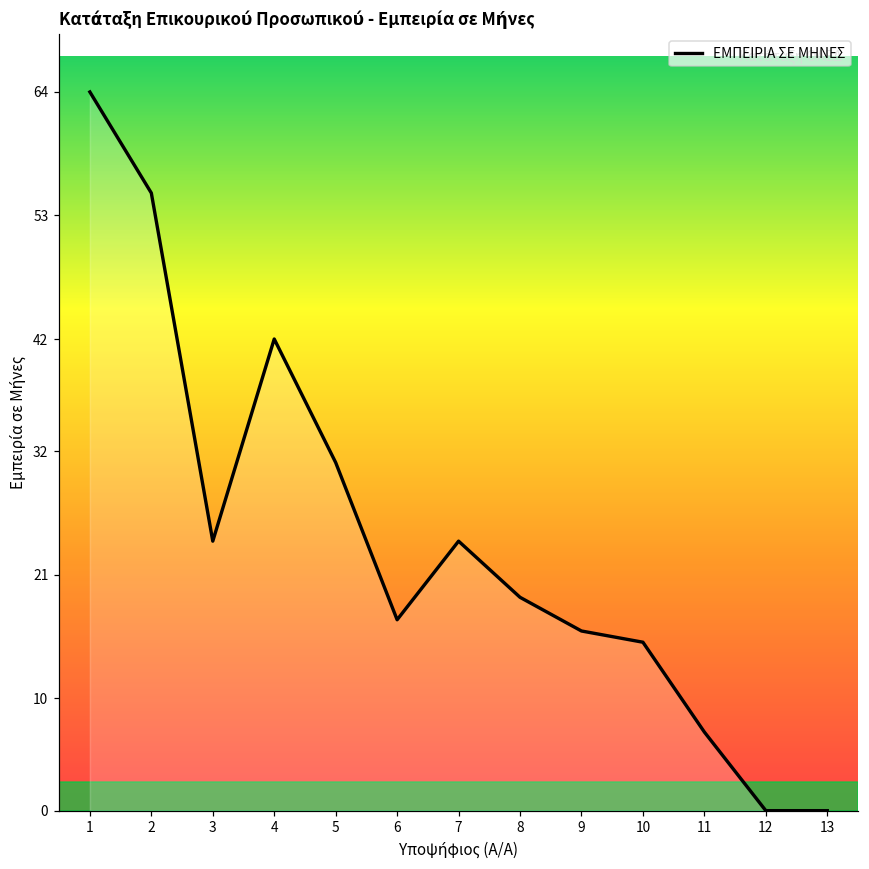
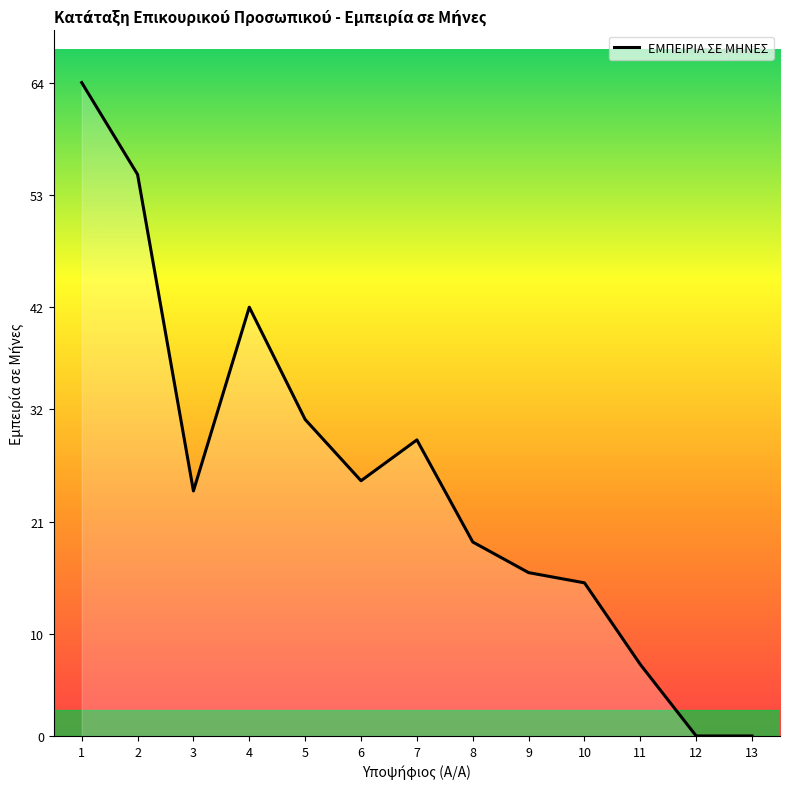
6: 17 -> 25
7: 24 -> 29
